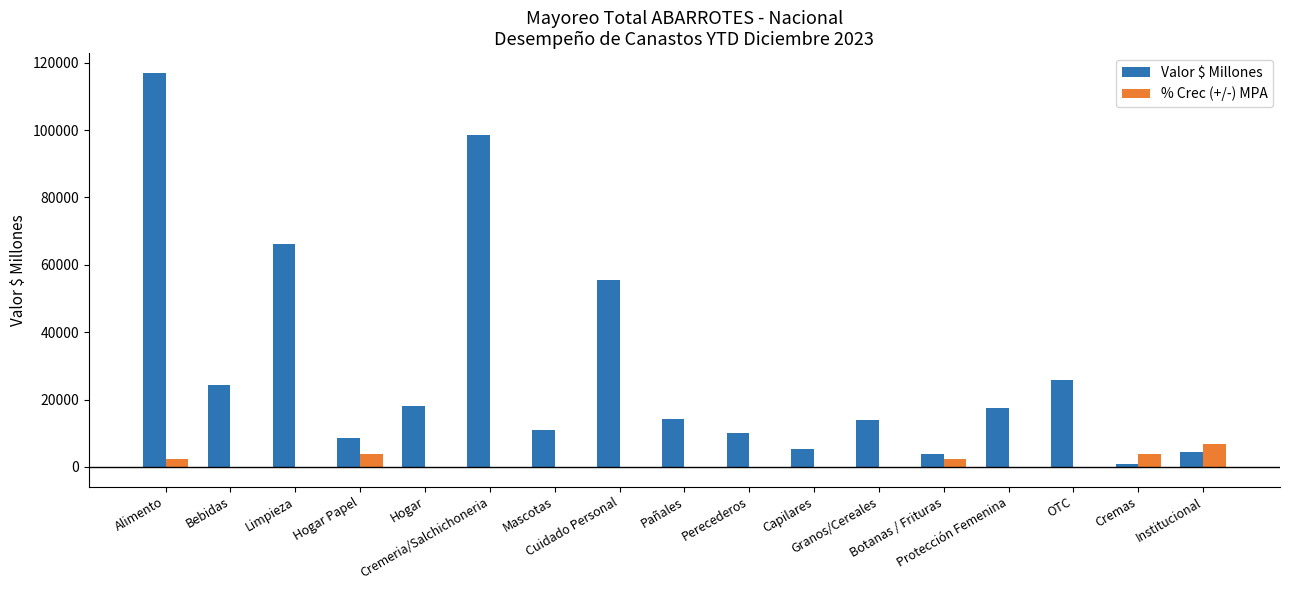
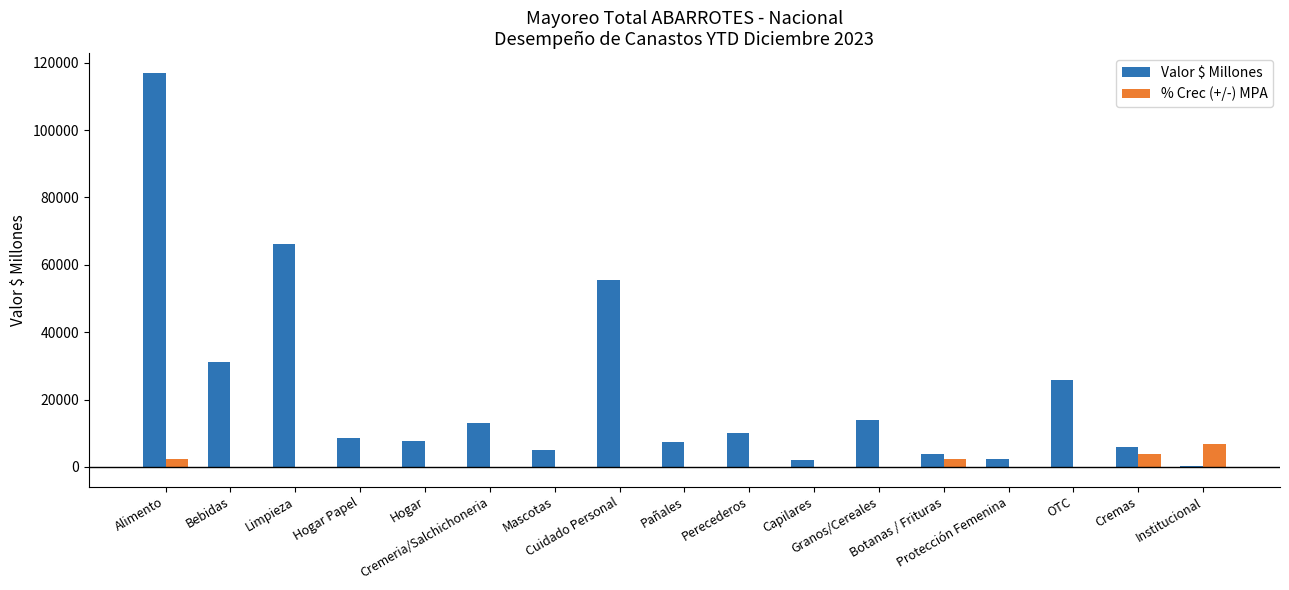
Valor $ Millones, Bebidas: 24000 -> 31000
% Crec (+/-) MPA, Hogar Papel: 4000 -> 0
Valor $ Millones, Hogar: 18000 -> 8000
Valor $ Millones, Cremeria/Salchichoneria: 99000 -> 13000
Valor $ Millones, Mascotas: 11000 -> 5000
Valor $ Millones, Pañales: 14000 -> 7000
Valor $ Millones, Capilares: 5000 -> 2000
Valor $ Millones, Protección Femenina: 17000 -> 2000
Valor $ Millones, Cremas: 1000 -> 6000
Valor $ Millones, Institucional: 4000 -> 0
